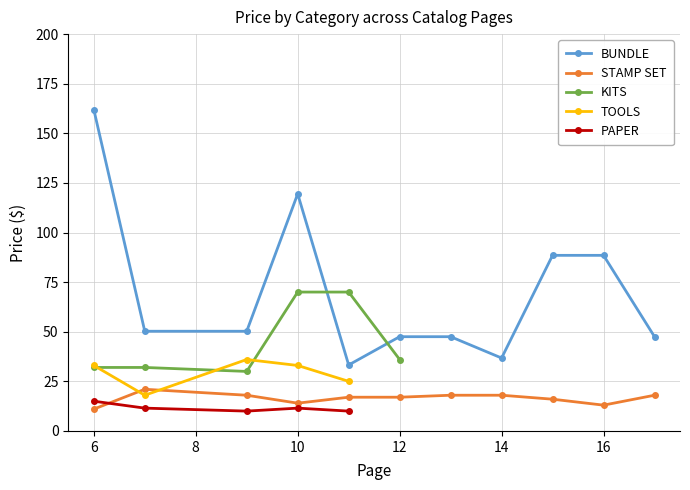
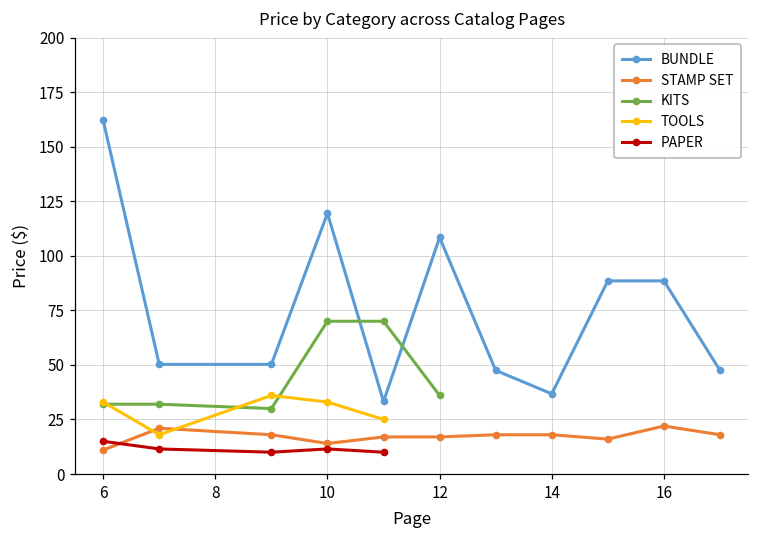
BUNDLE, 12: 48 -> 108
STAMP SET, 16: 13 -> 22
